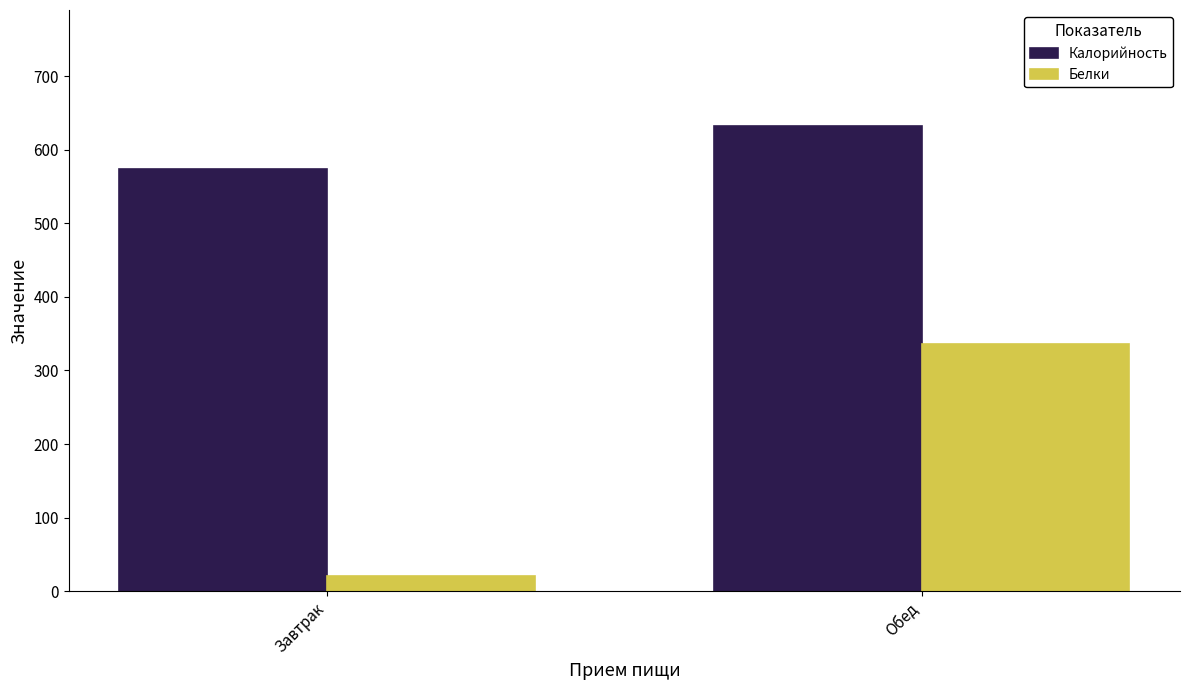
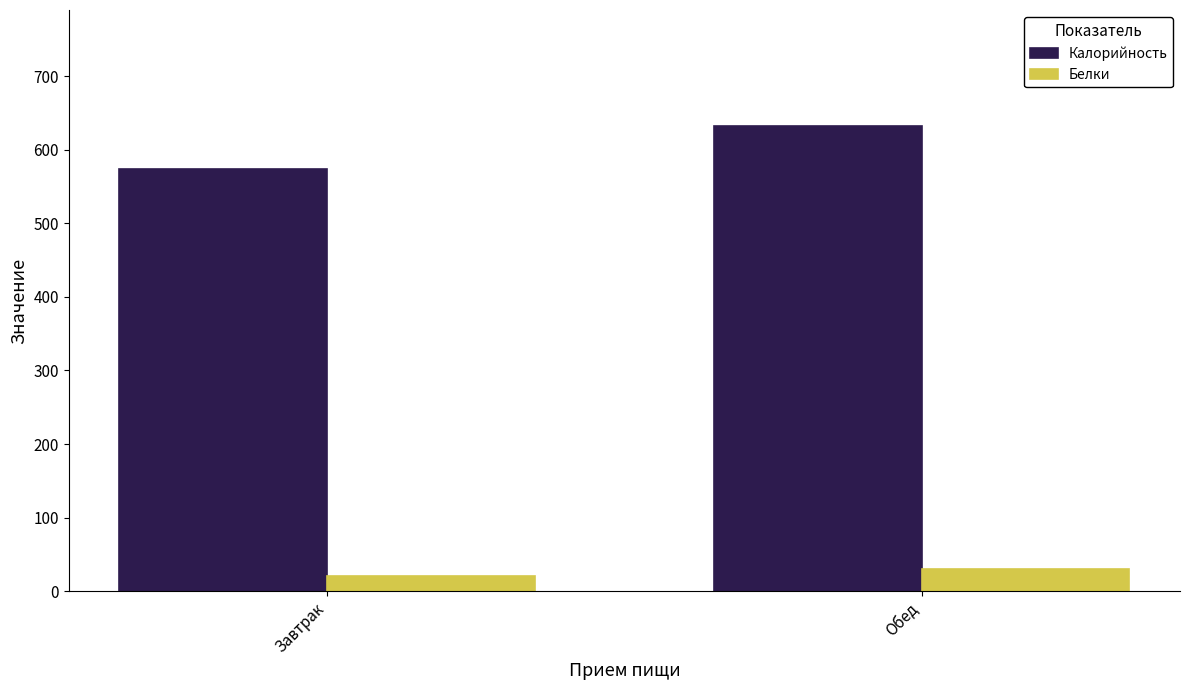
Белки, Обед: 340 -> 30
